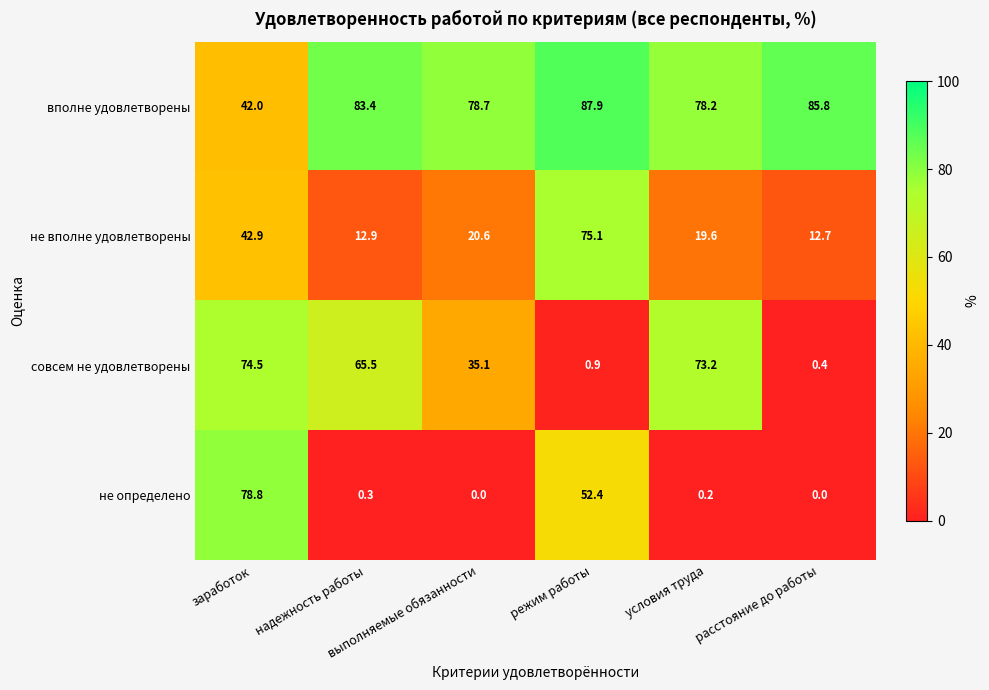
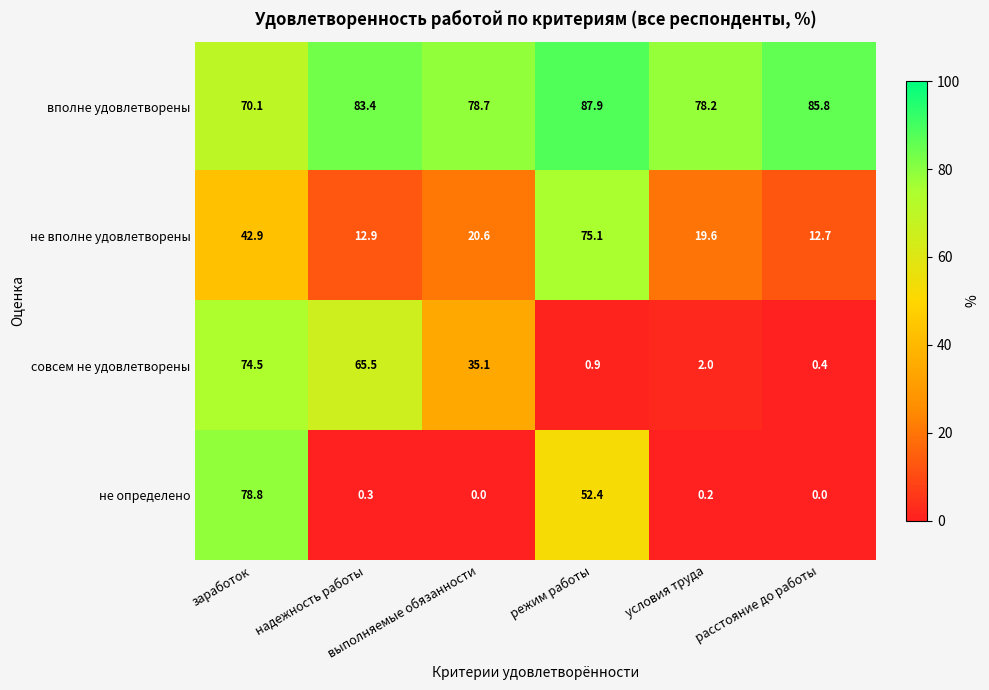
вполне удовлетворены, заработок: 42.0 -> 70.1
совсем не удовлетворены, условия труда: 73.2 -> 2.0
